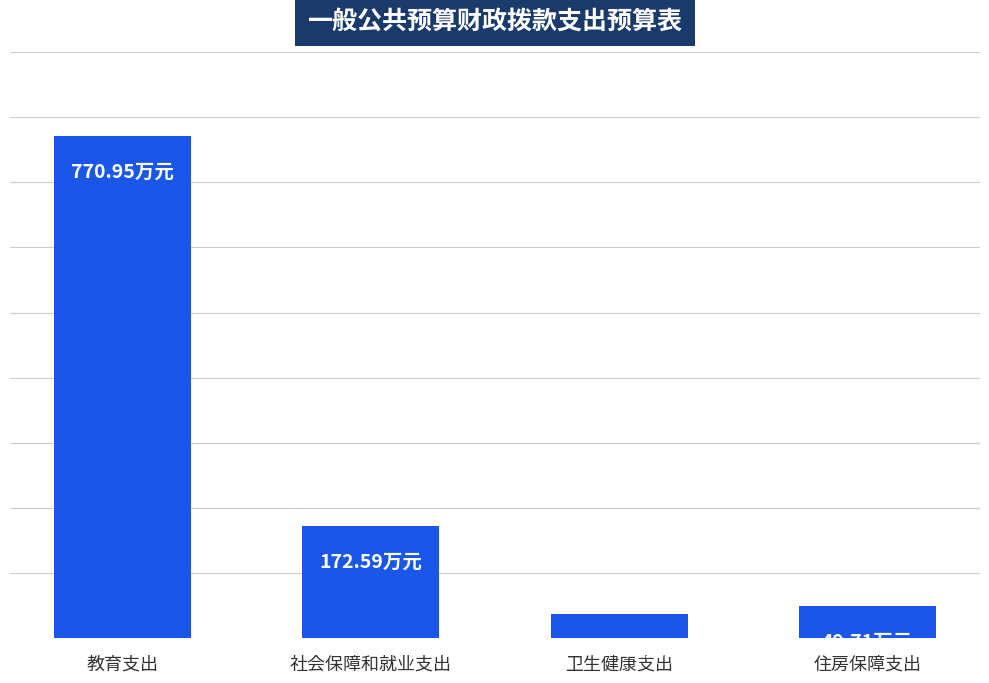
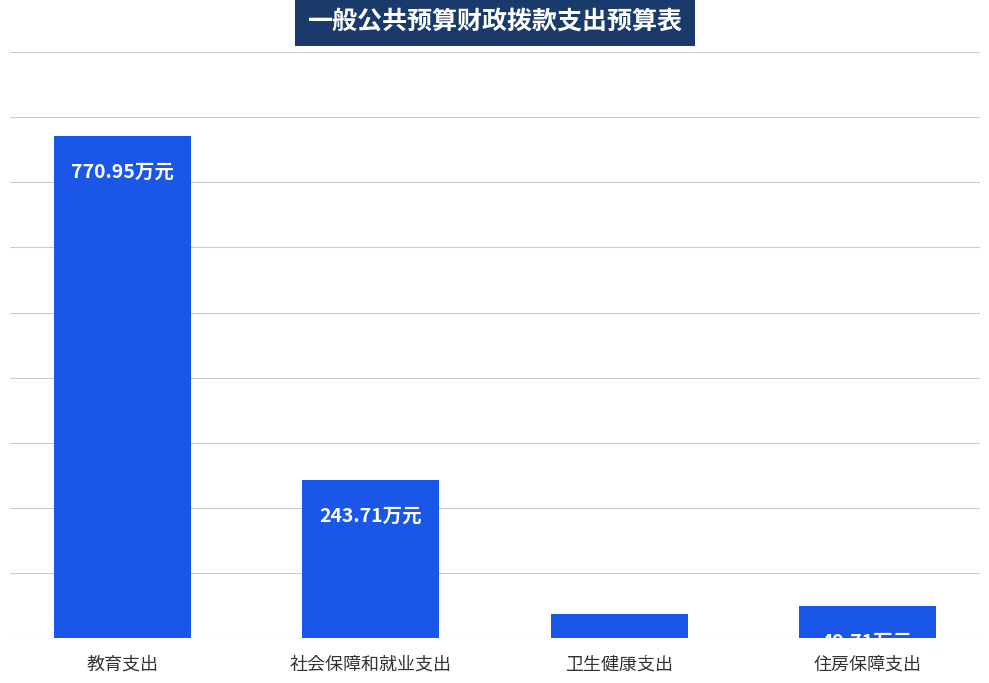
社会保障和就业支出: 172.59 -> 243.71
